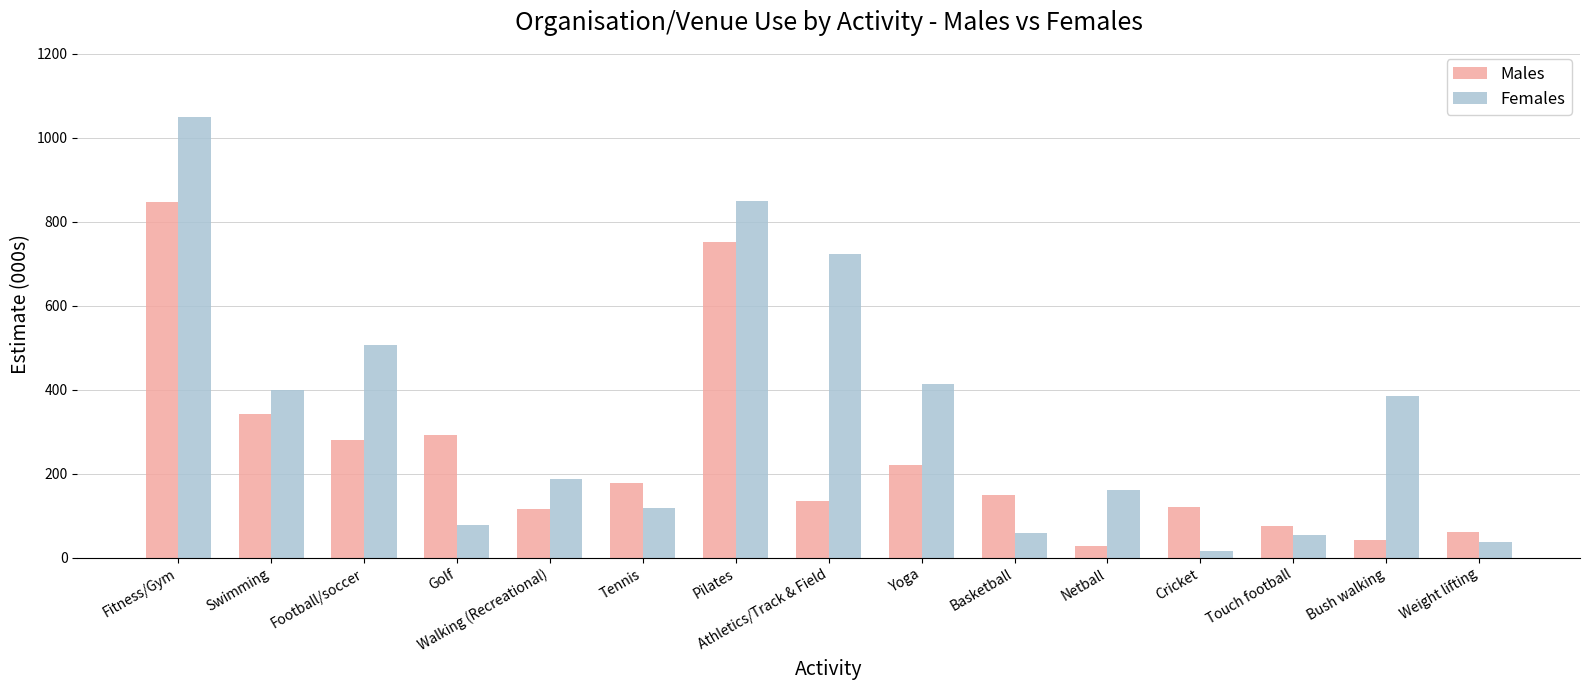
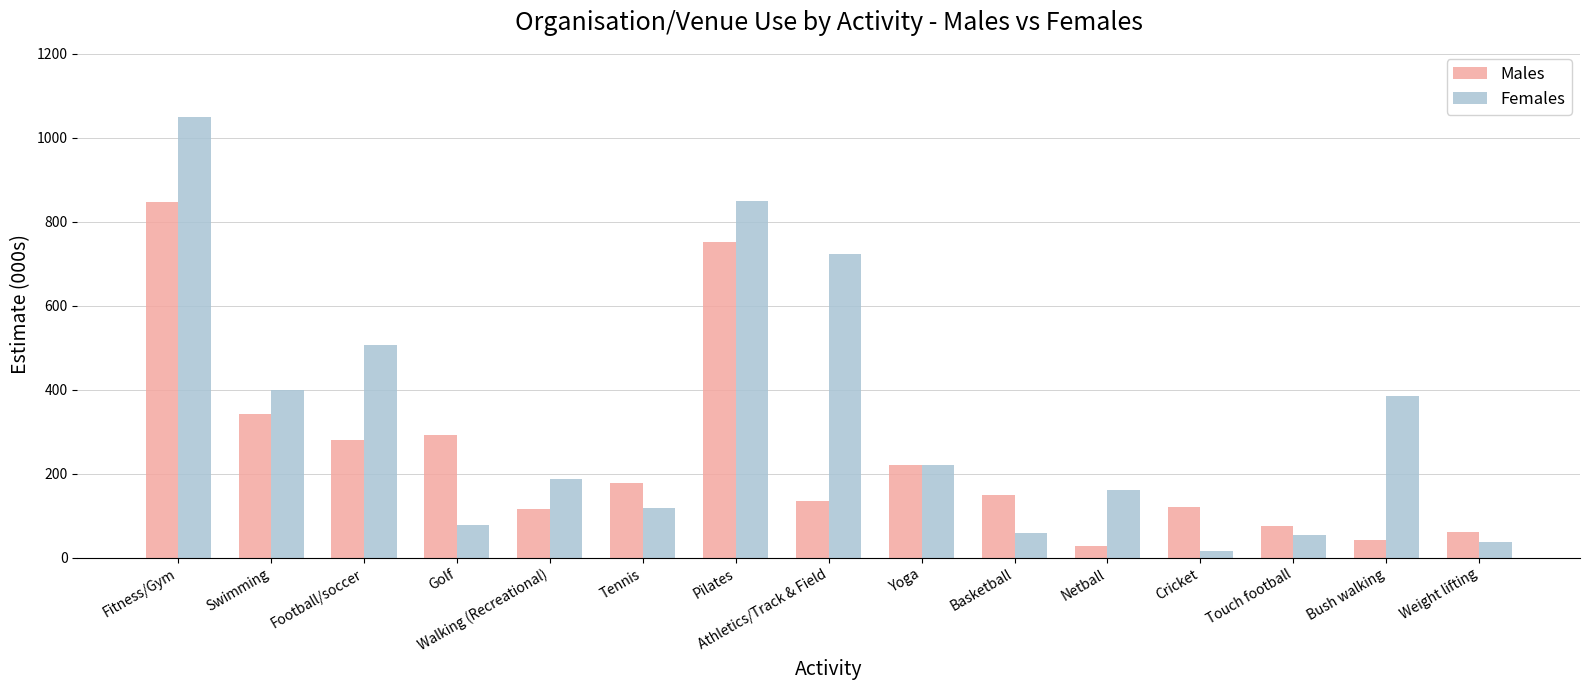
Females, Yoga: 410 -> 220
